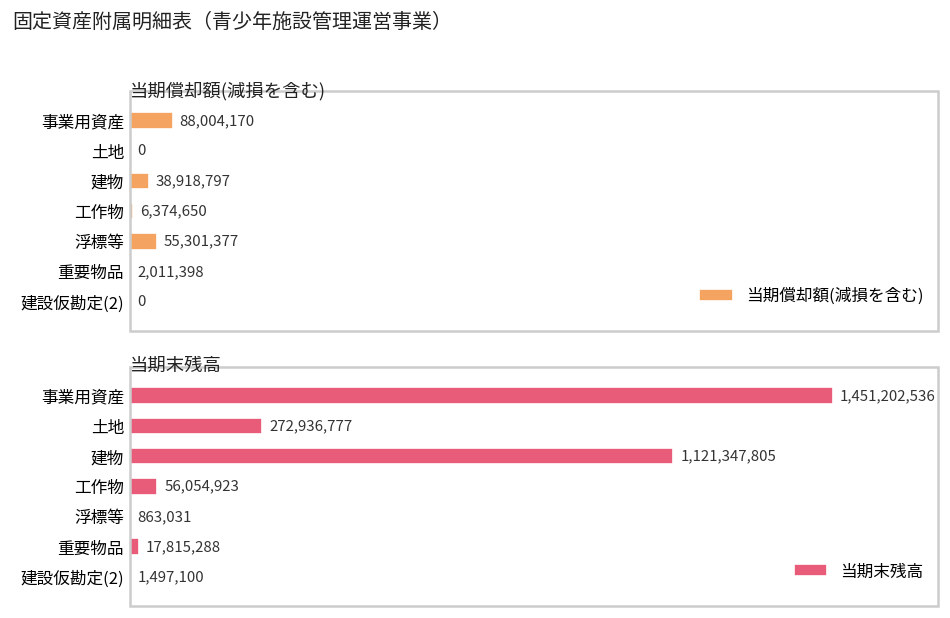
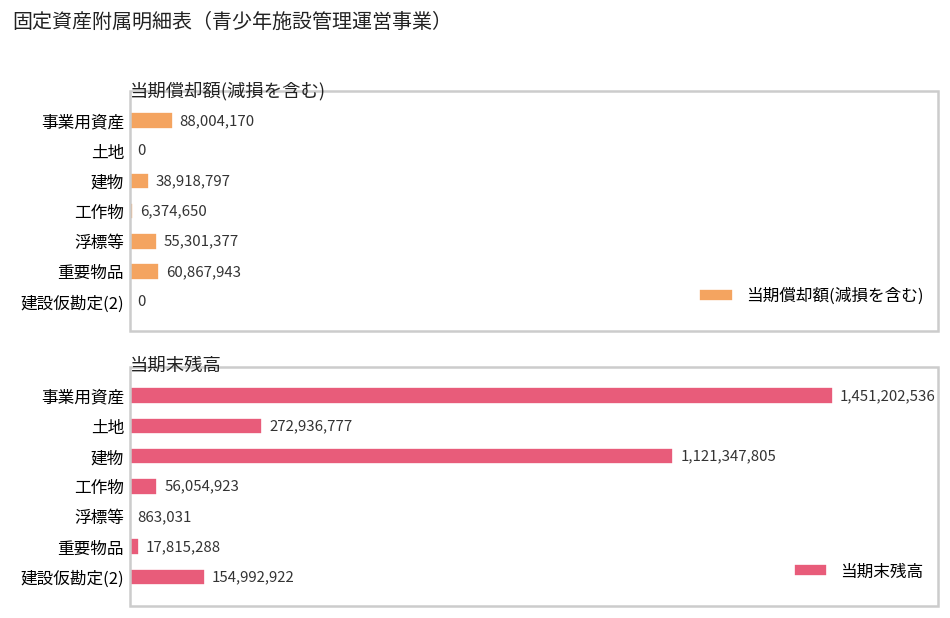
当期償却額(減損を含む), 重要物品: 2,011,398 -> 60,867,943
当期末残高, 建設仮勘定(2): 1,497,100 -> 154,992,922
